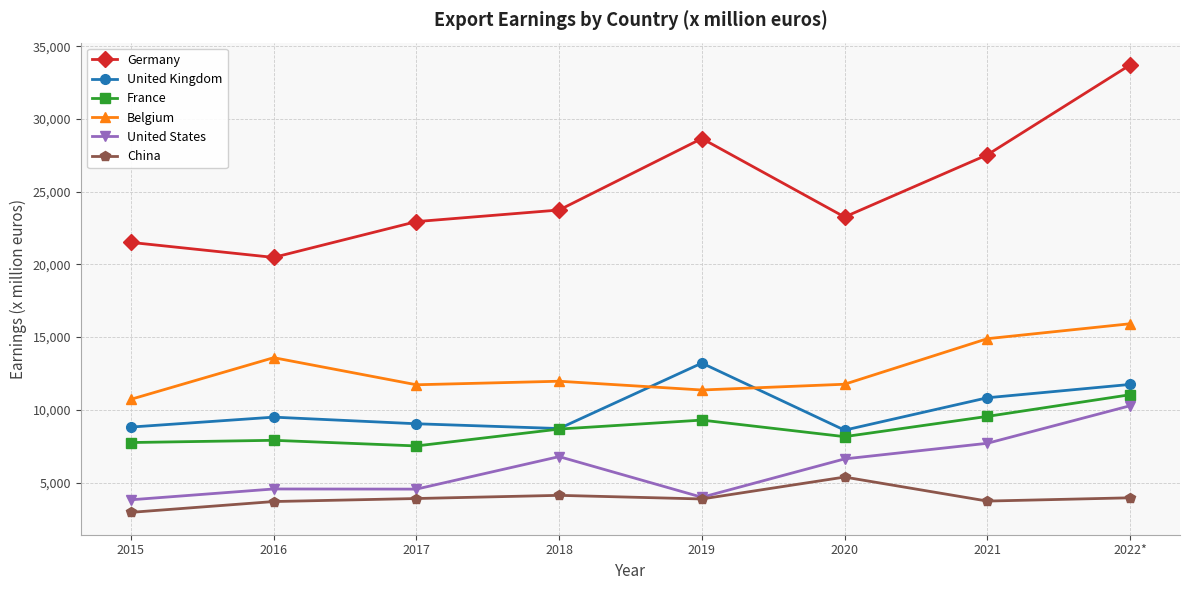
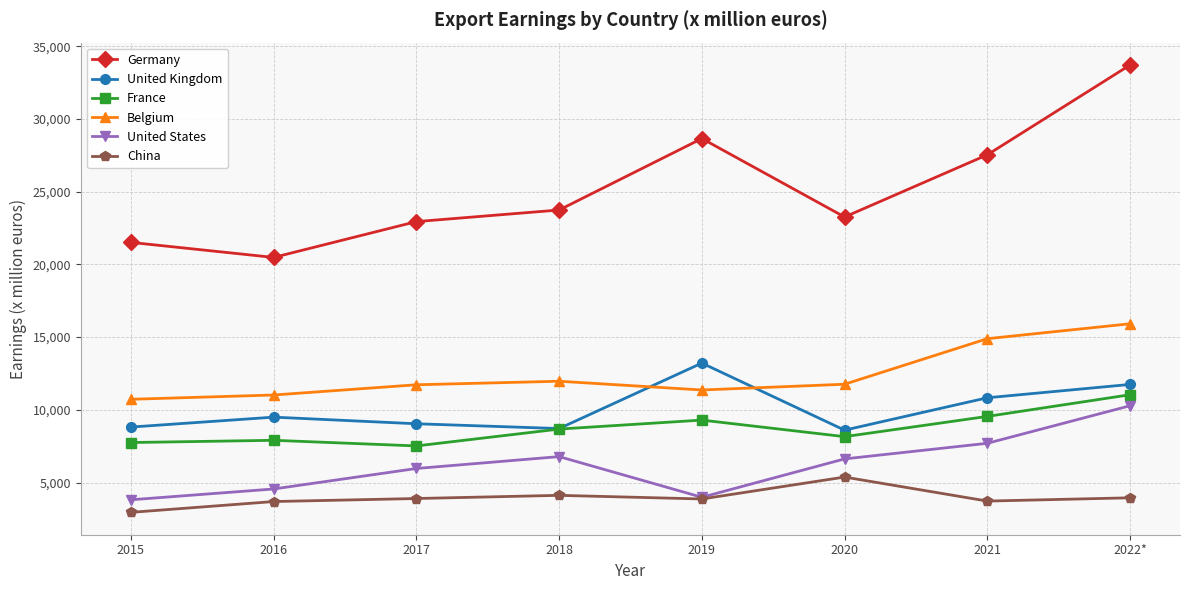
Belgium, 2016: 13,600 -> 11,000
United States, 2017: 4,600 -> 6,000
